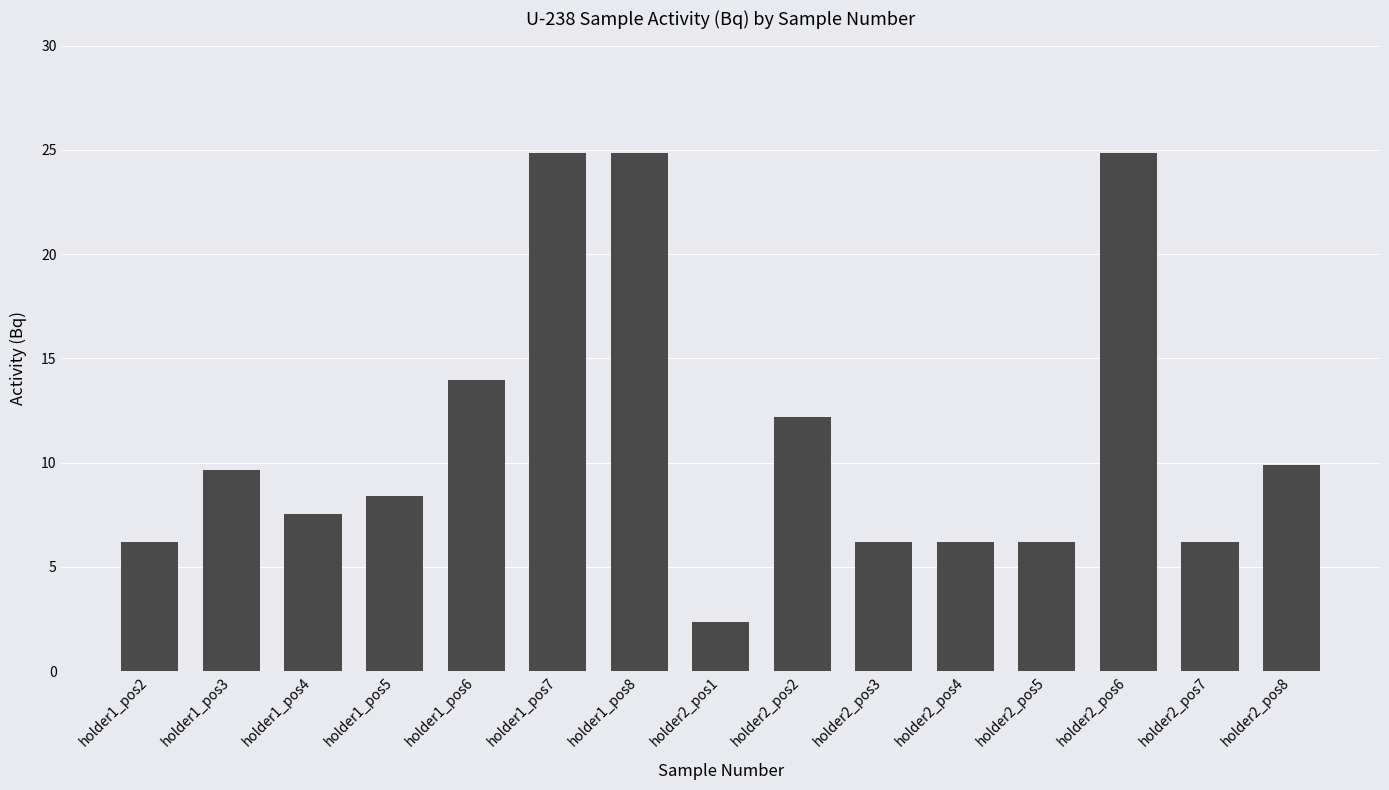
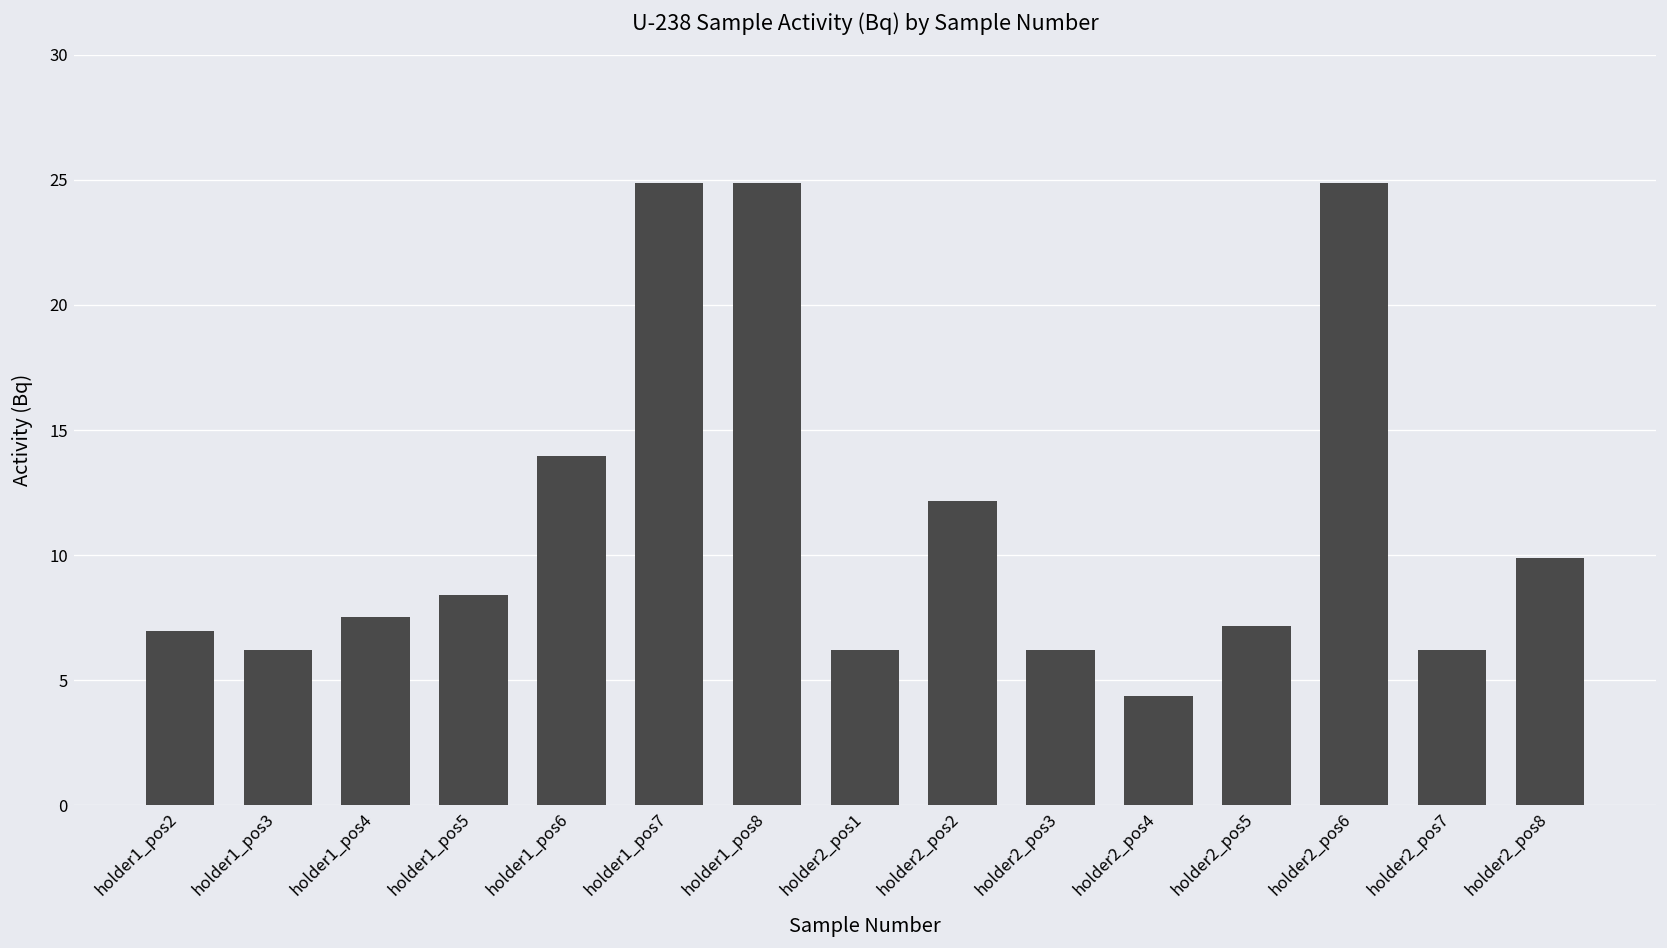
holder1_pos2: 6.2 -> 7.0
holder1_pos3: 9.6 -> 6.2
holder2_pos1: 2.4 -> 6.2
holder2_pos4: 6.2 -> 4.4
holder2_pos5: 6.2 -> 7.2
